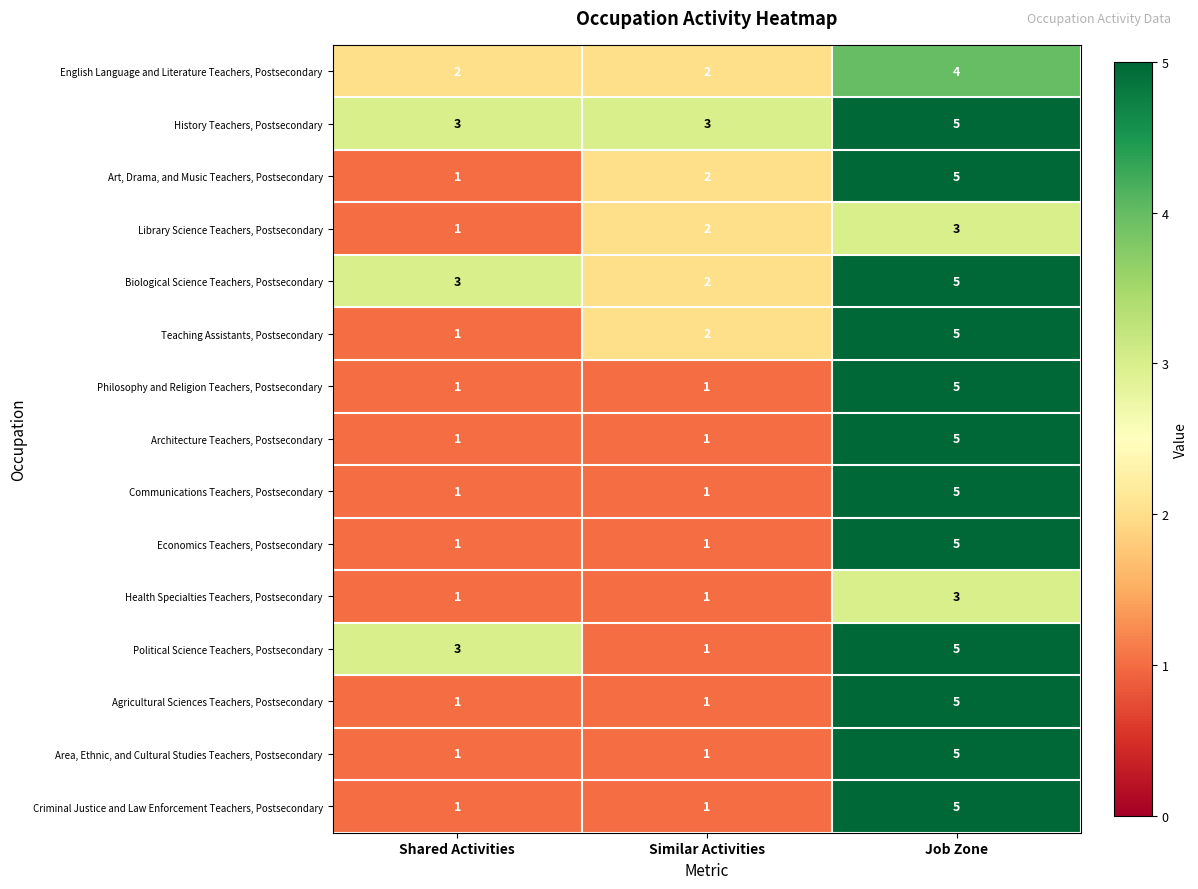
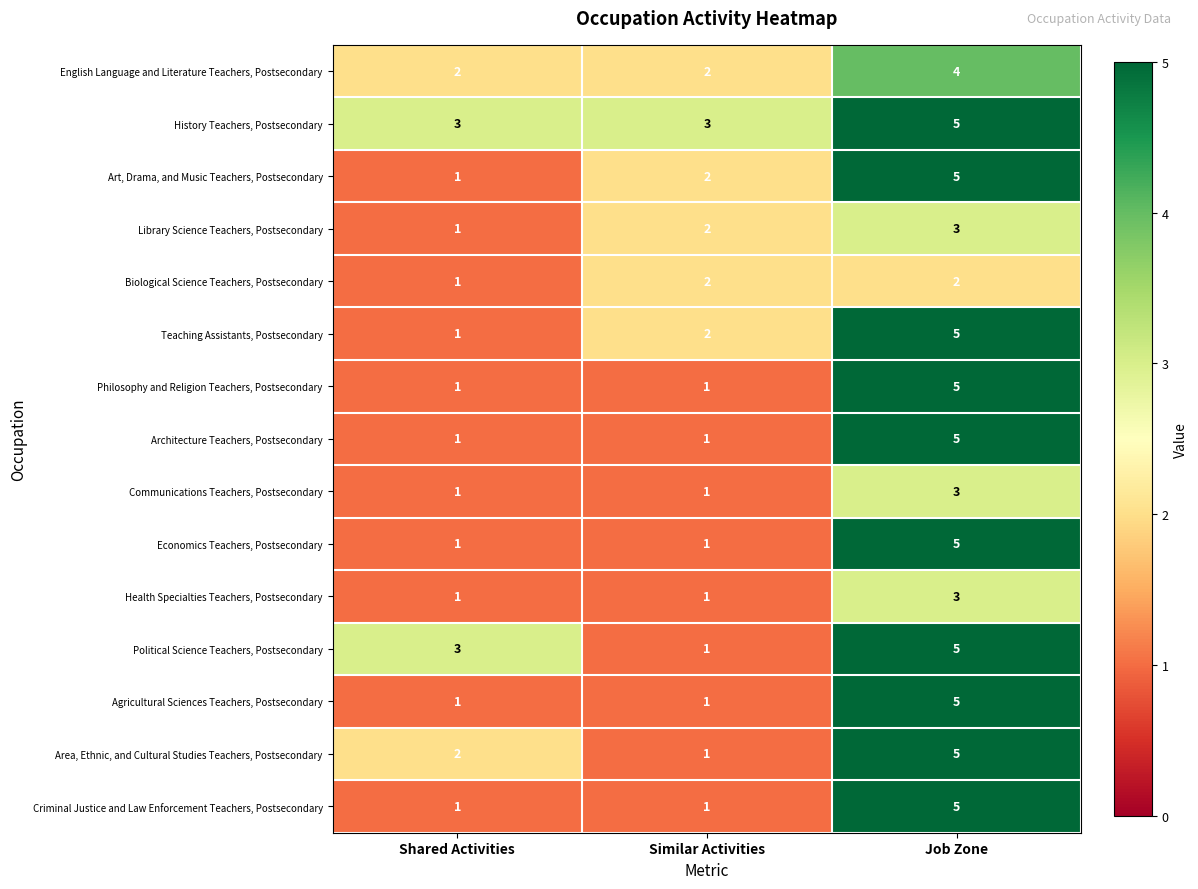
Biological Science Teachers, Postsecondary, Shared Activities: 3 -> 1
Biological Science Teachers, Postsecondary, Job Zone: 5 -> 2
Communications Teachers, Postsecondary, Job Zone: 5 -> 3
Area, Ethnic, and Cultural Studies Teachers, Postsecondary, Shared Activities: 1 -> 2
